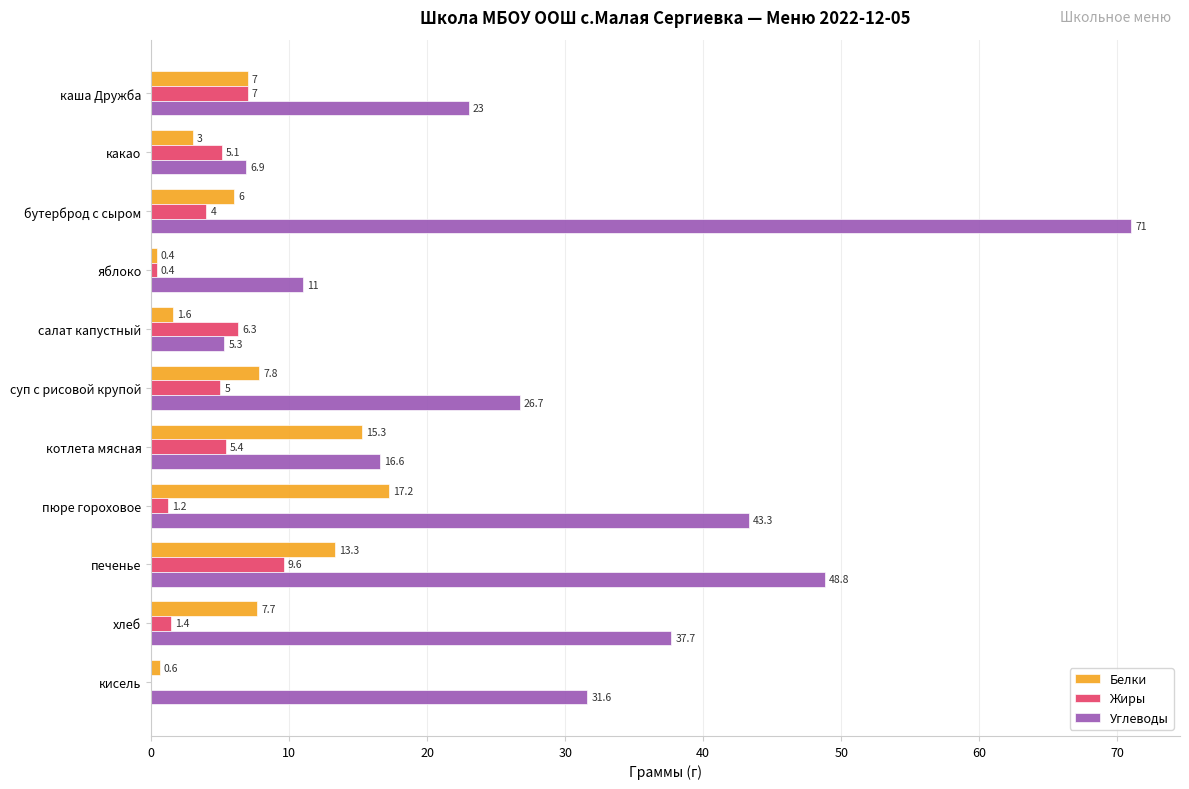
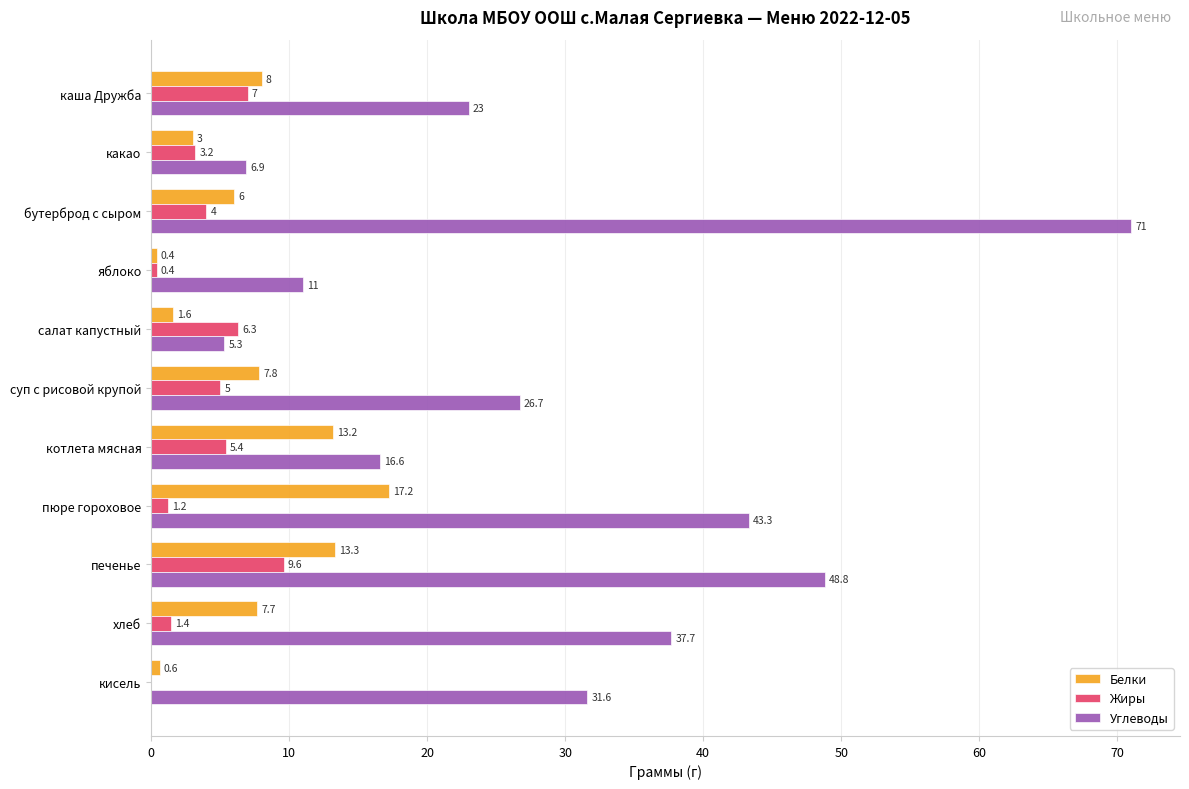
Белки, каша Дружба: 7 -> 8
Жиры, какао: 5.1 -> 3.2
Белки, котлета мясная: 15.3 -> 13.2
